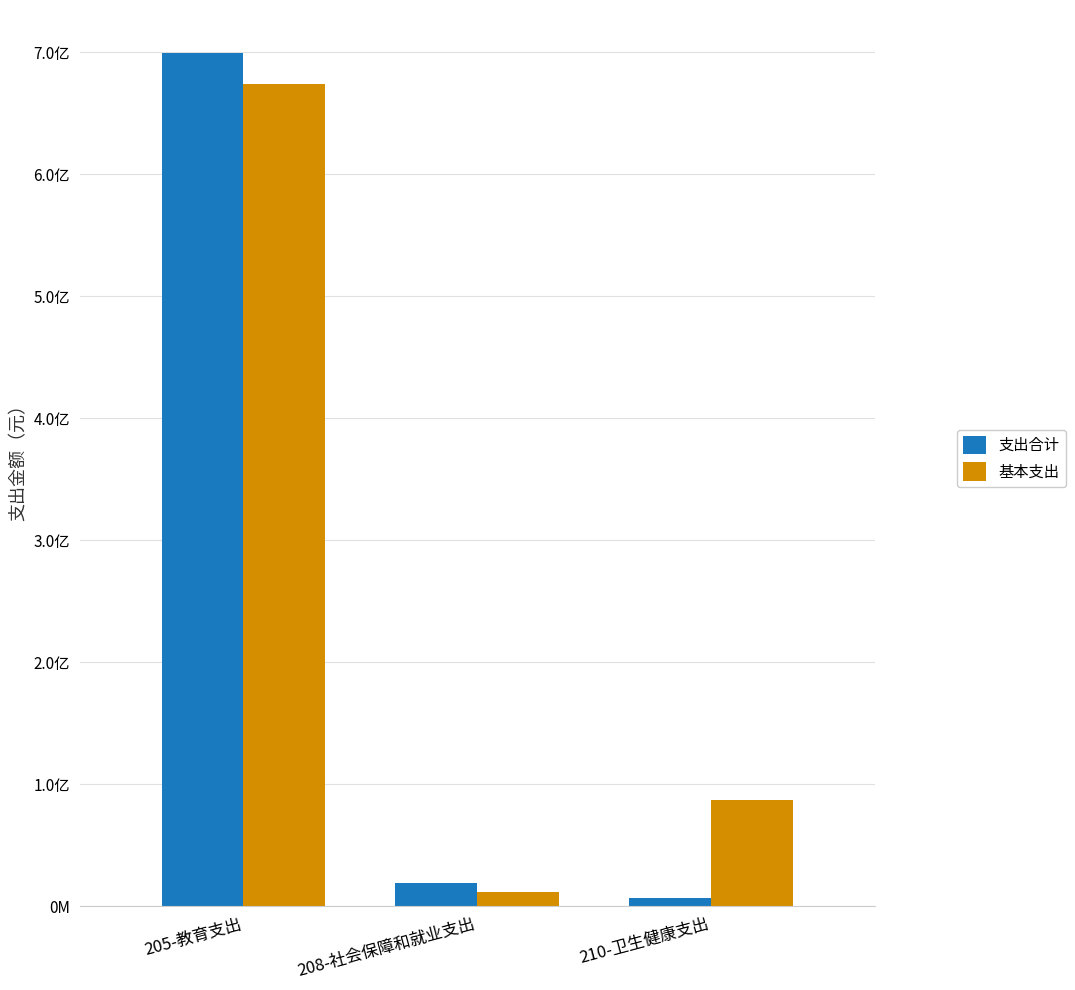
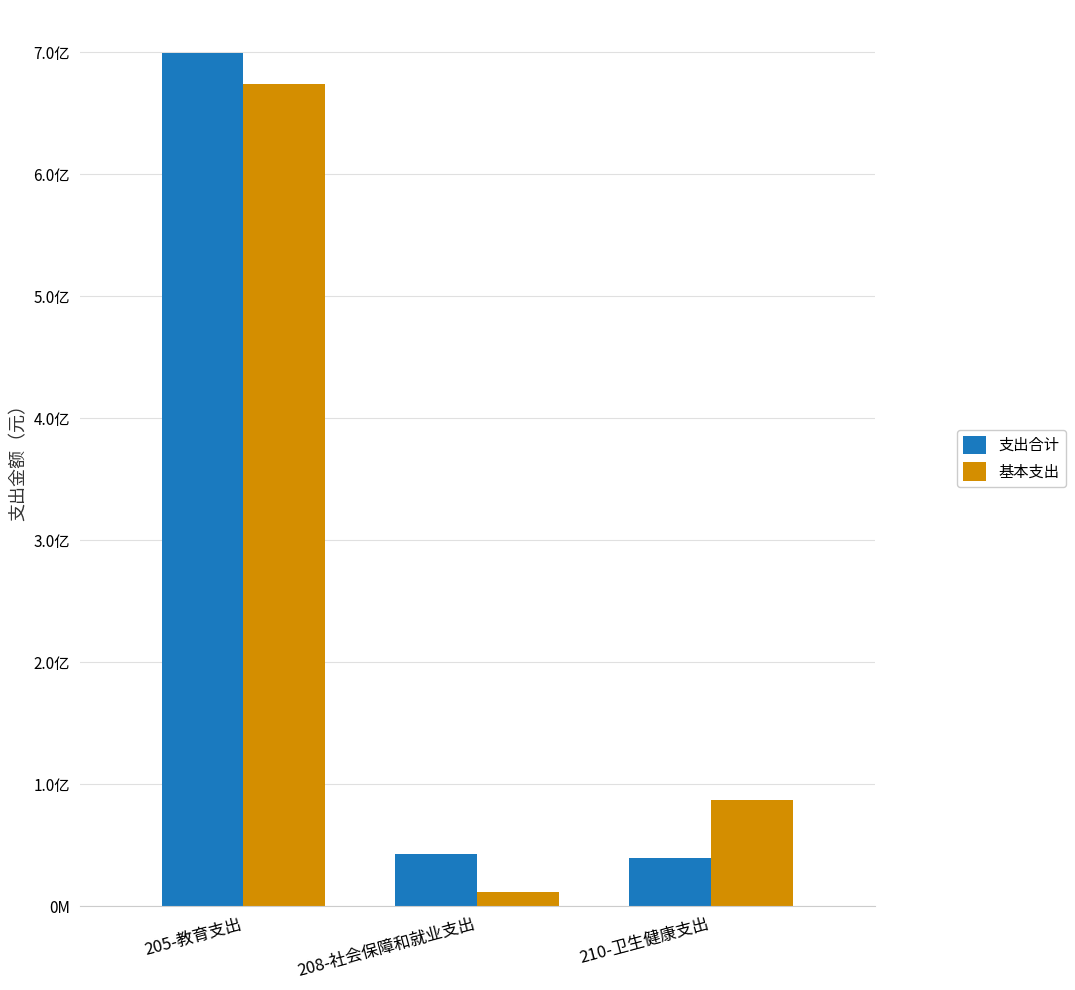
支出合计, 208-社会保障和就业支出: 0.19亿 -> 0.43亿
支出合计, 210-卫生健康支出: 0.07亿 -> 0.39亿
